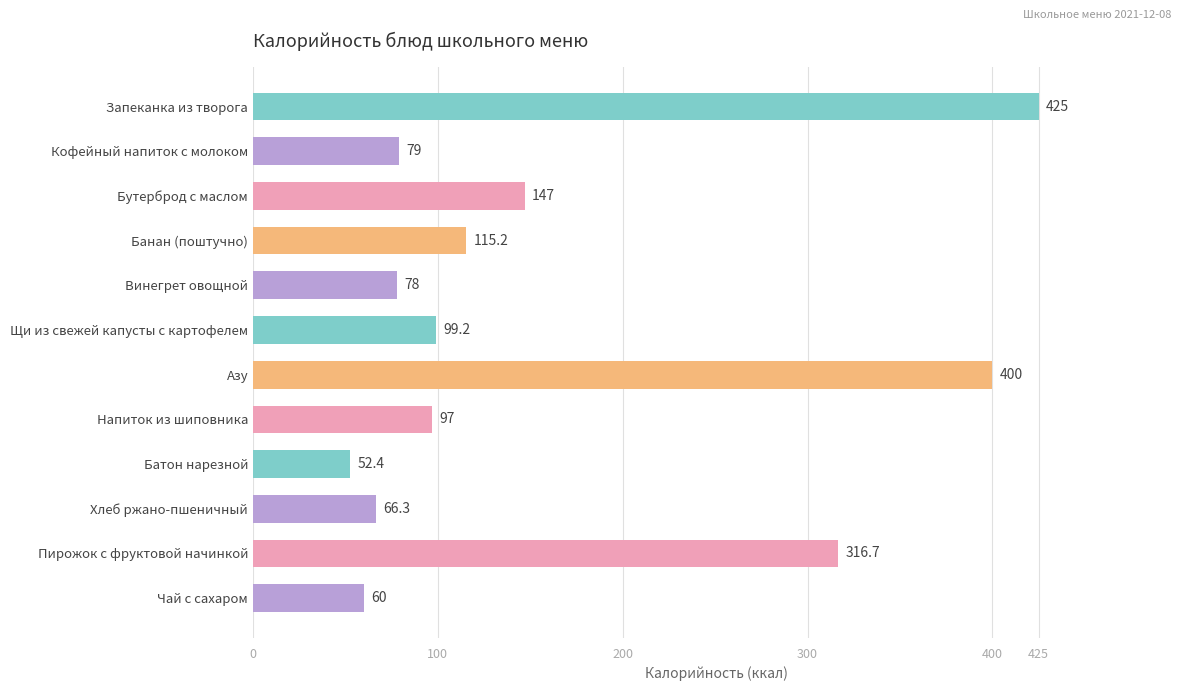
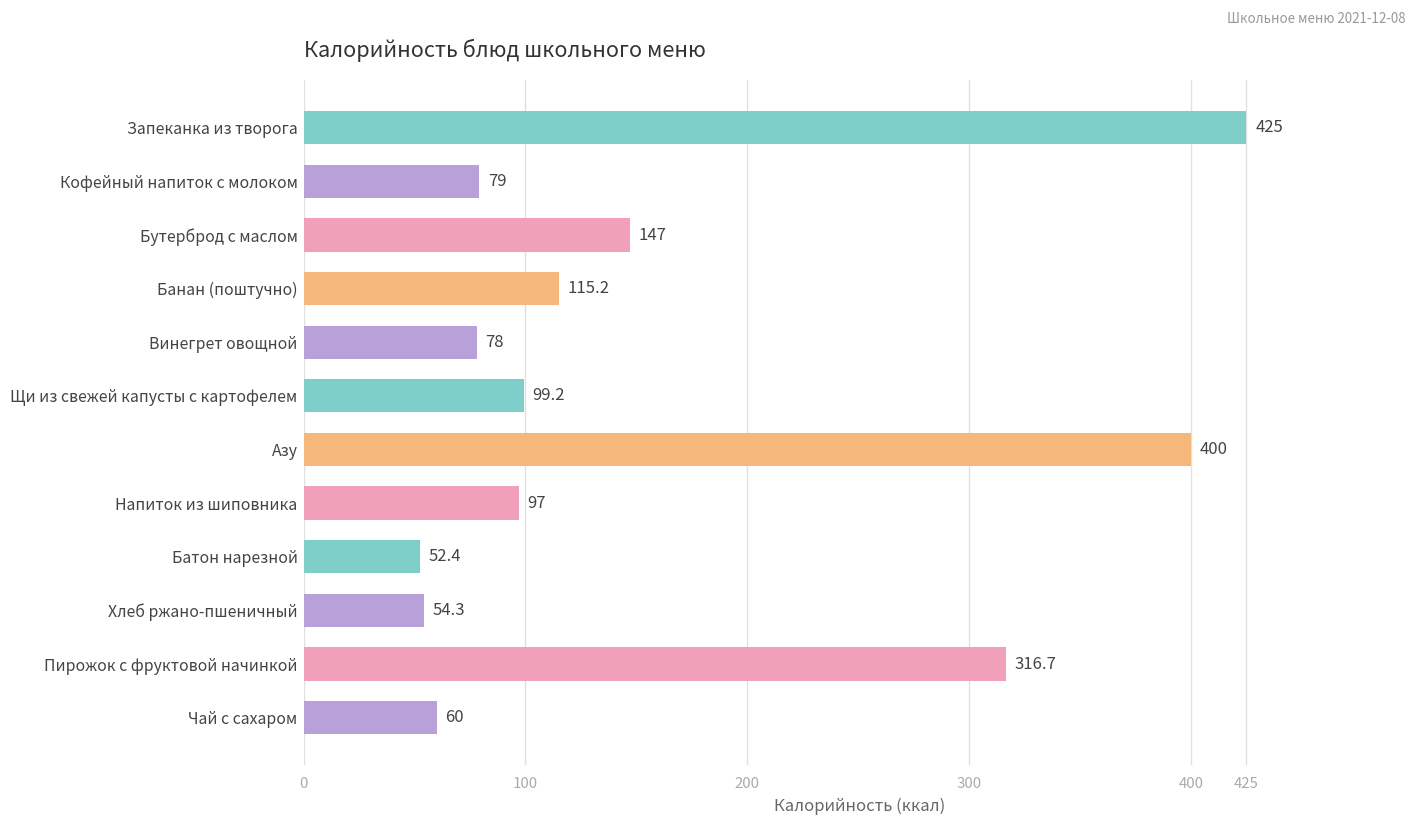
Хлеб ржано-пшеничный: 66.3 -> 54.3
